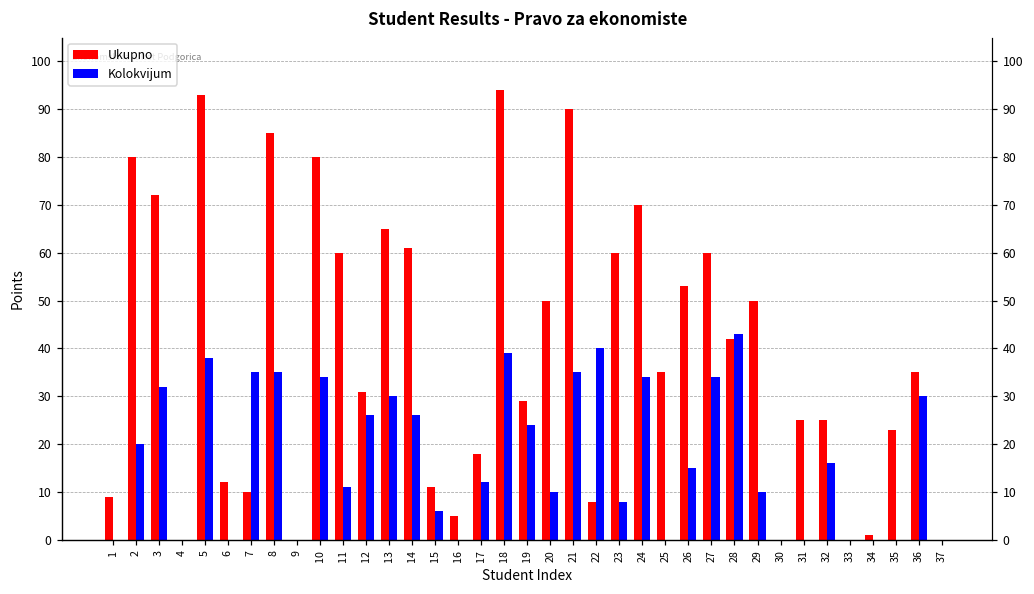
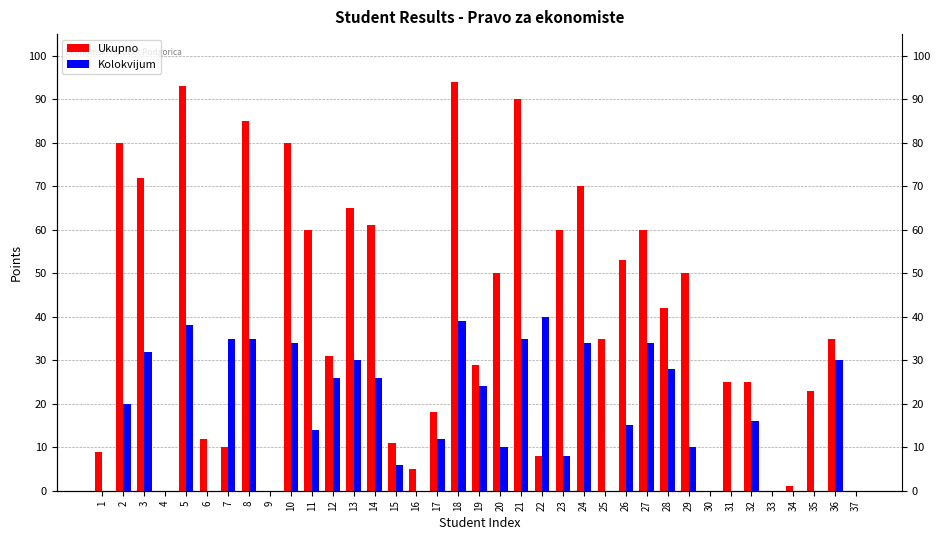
Kolokvijum, 11: 11 -> 14
Kolokvijum, 28: 43 -> 28
